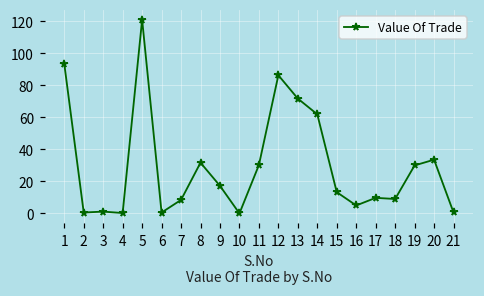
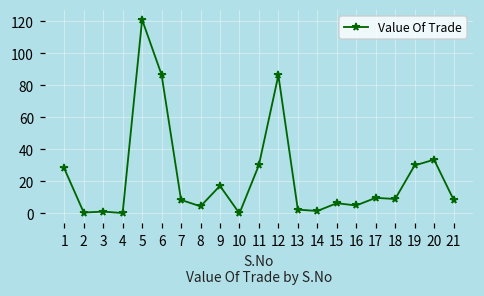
1: 93 -> 28
6: 1 -> 87
8: 32 -> 4
13: 72 -> 2
14: 62 -> 2
15: 13 -> 6
21: 1 -> 9
